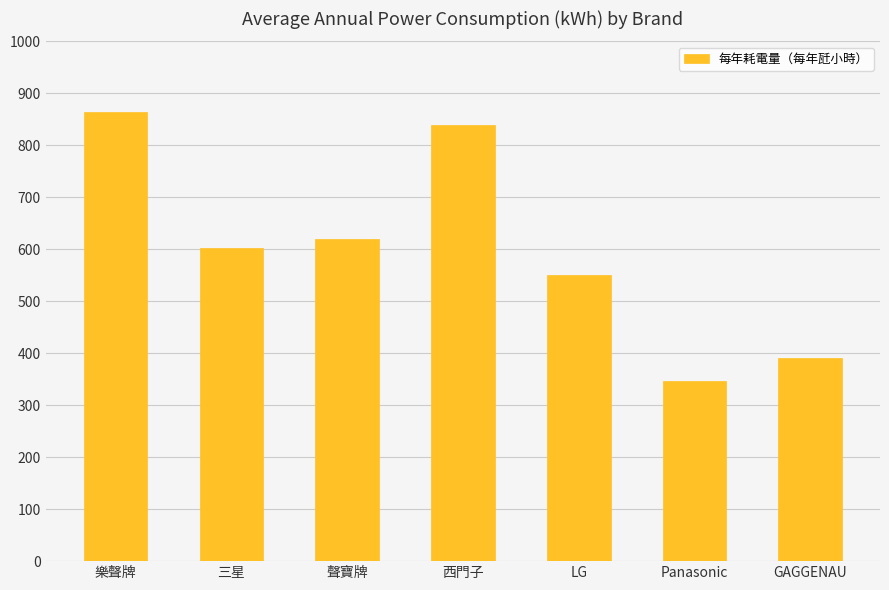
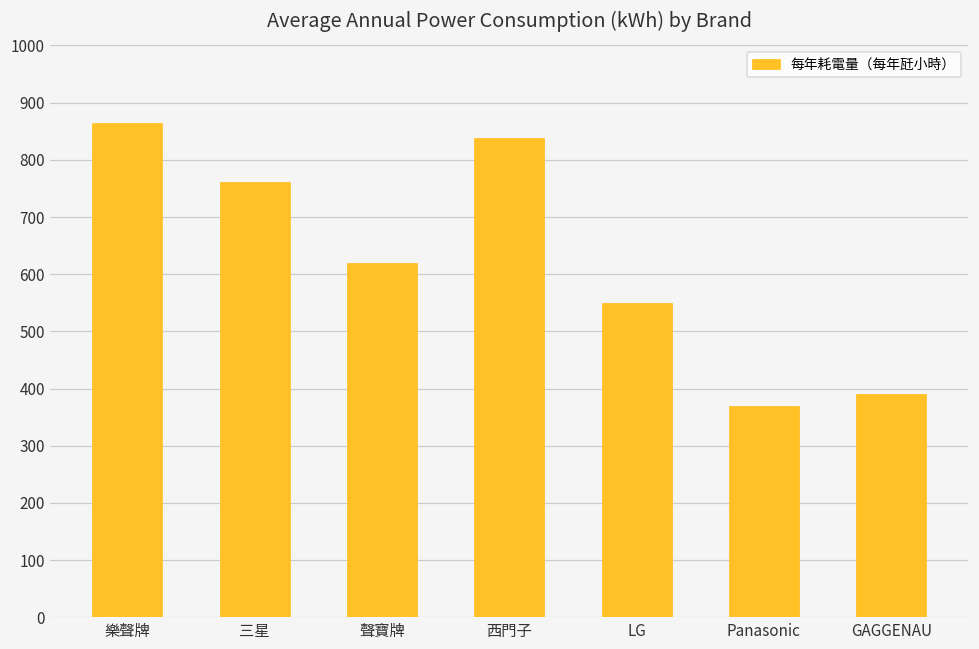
三星: 600 -> 760
Panasonic: 350 -> 370
